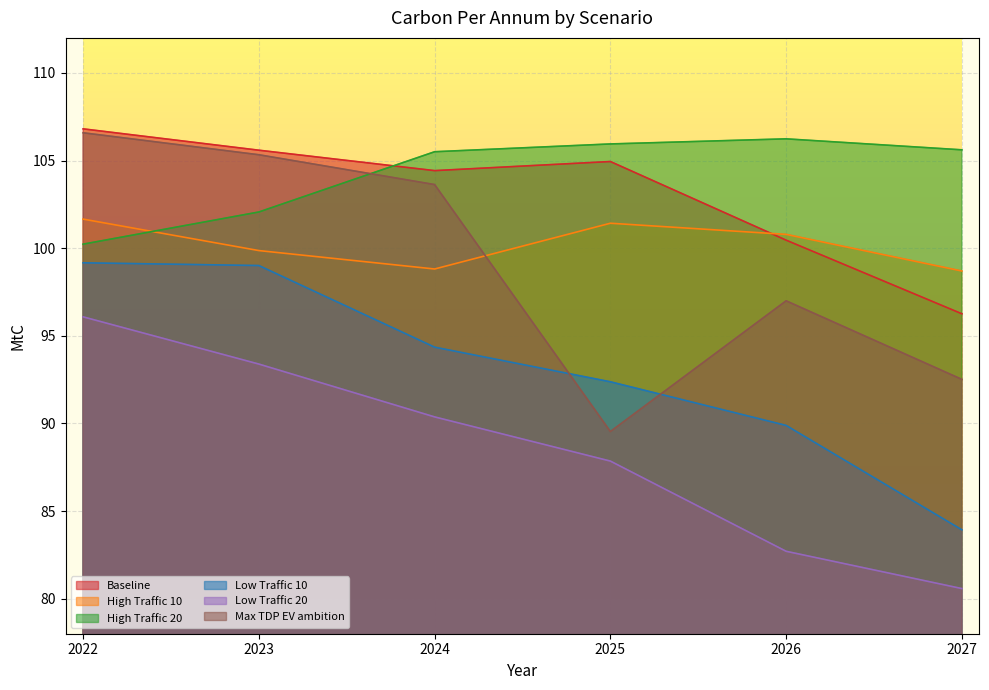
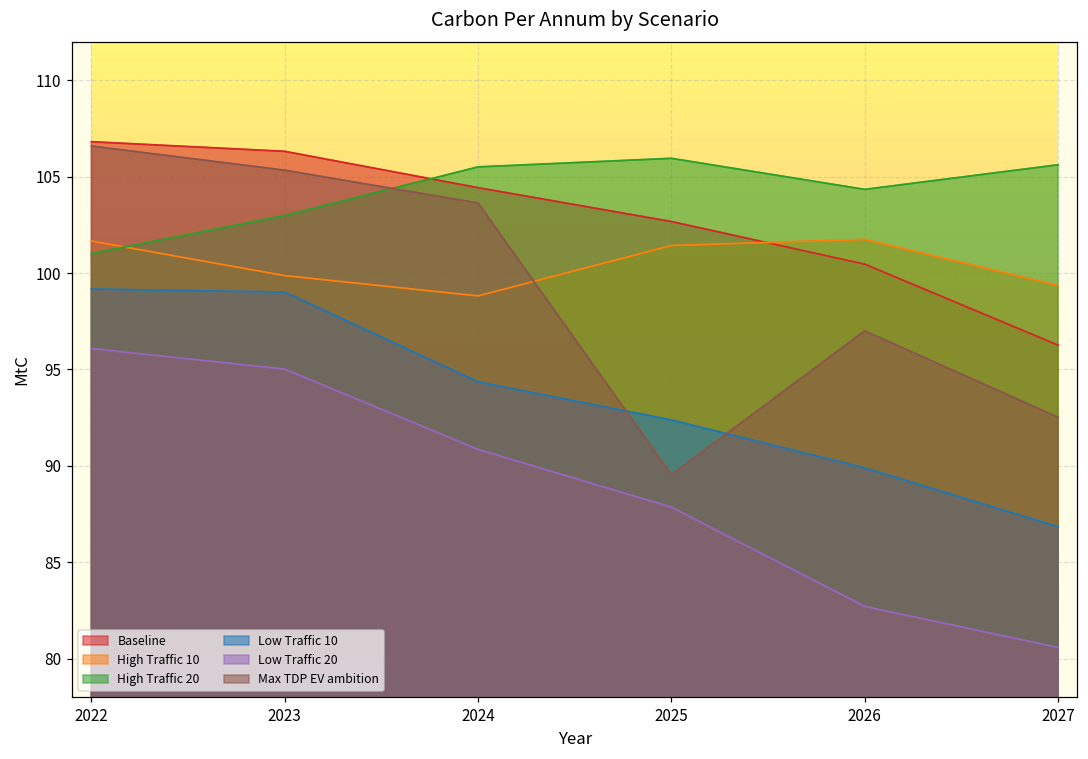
High Traffic 20, 2022: 100.2 -> 101.0
Baseline, 2023: 105.6 -> 106.3
High Traffic 20, 2023: 102.1 -> 103.0
Low Traffic 20, 2023: 93.4 -> 95.0
Low Traffic 20, 2024: 90.4 -> 90.8
Baseline, 2025: 104.9 -> 102.7
High Traffic 10, 2026: 100.8 -> 101.7
High Traffic 20, 2026: 106.2 -> 104.3
High Traffic 10, 2027: 98.7 -> 99.4
Low Traffic 10, 2027: 83.9 -> 86.8
